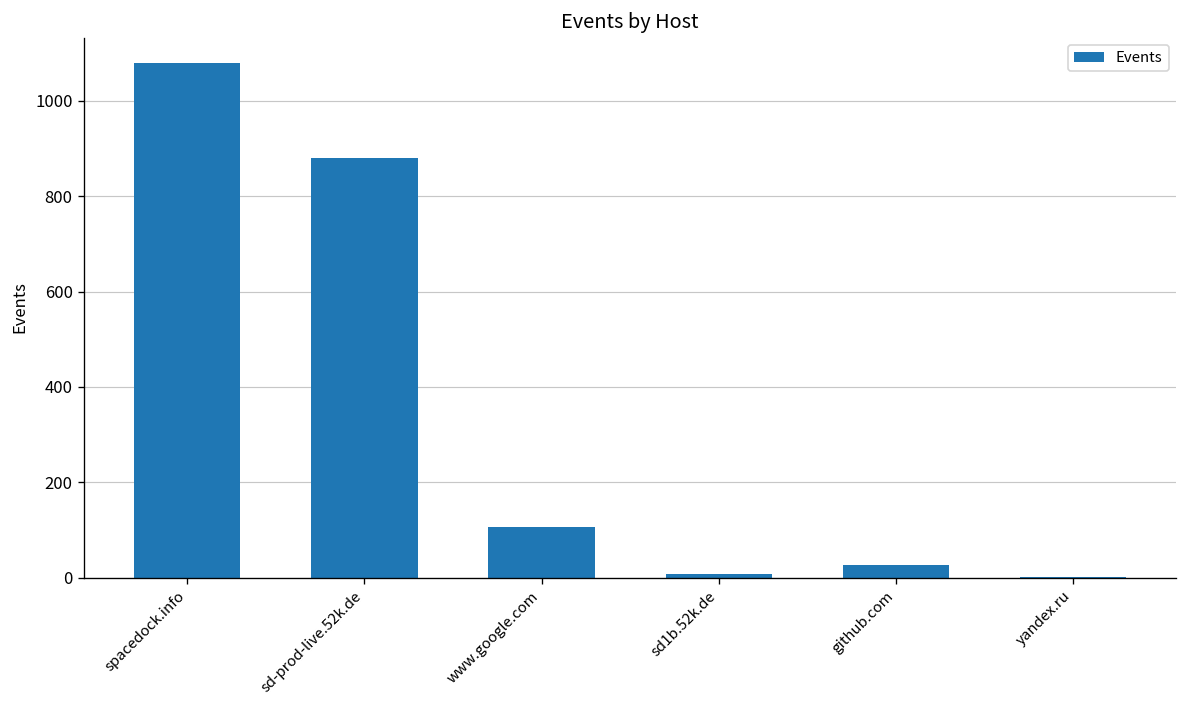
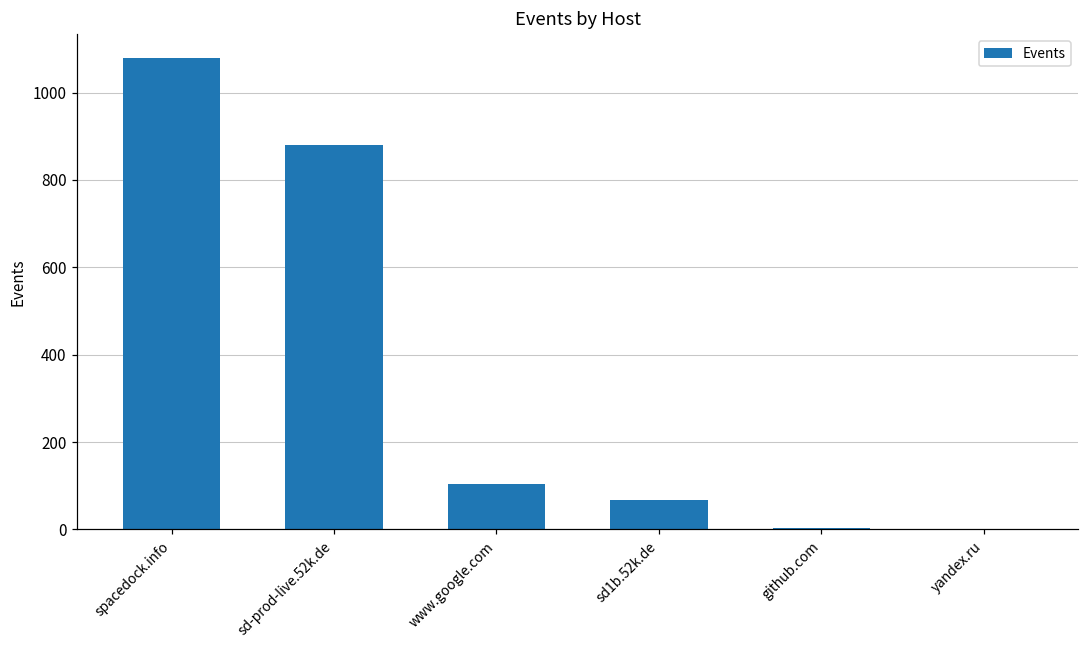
sd1b.52k.de: 10 -> 70
github.com: 30 -> 0
